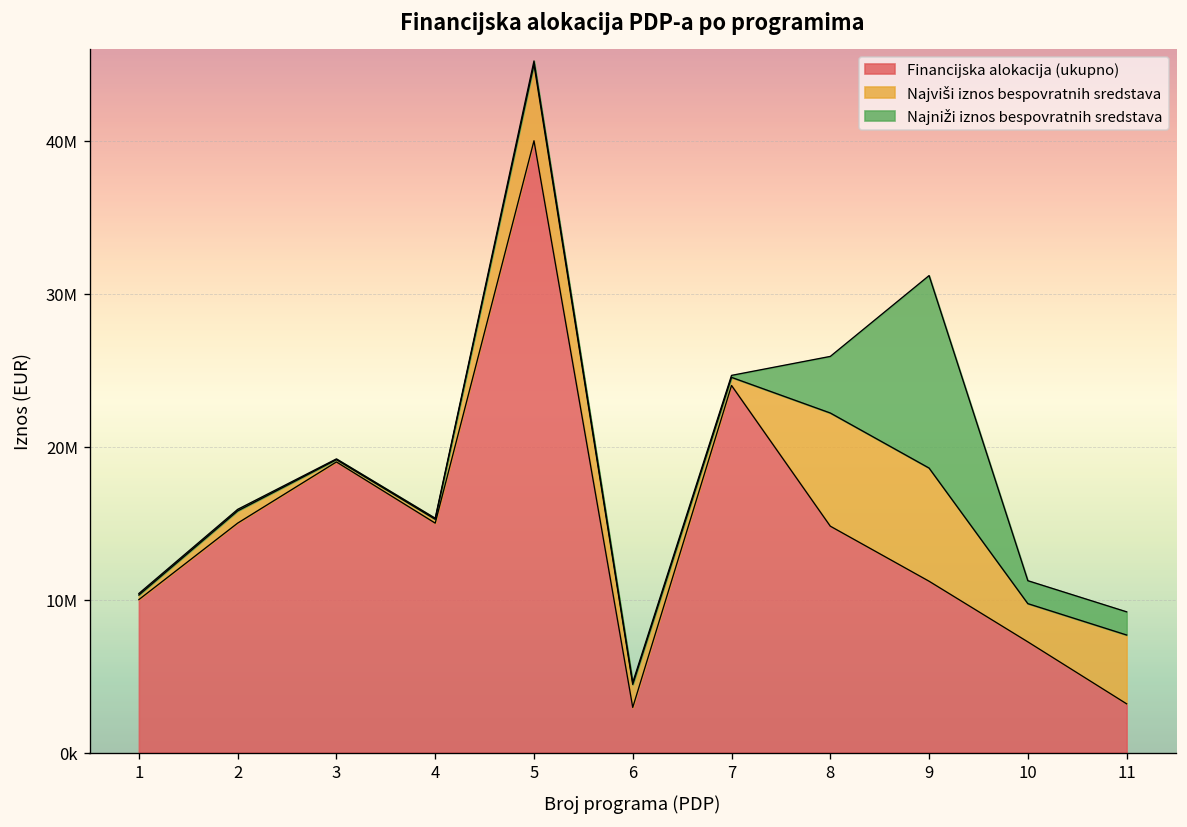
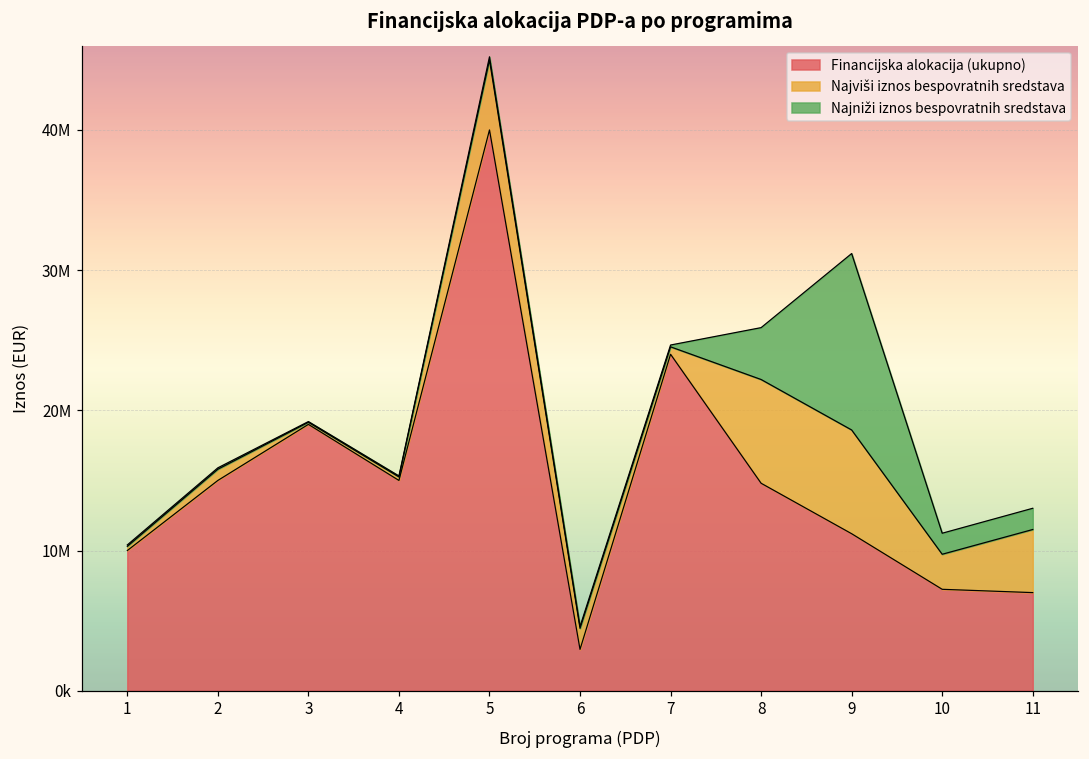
Financijska alokacija (ukupno), 11: 3200000 -> 7000000
